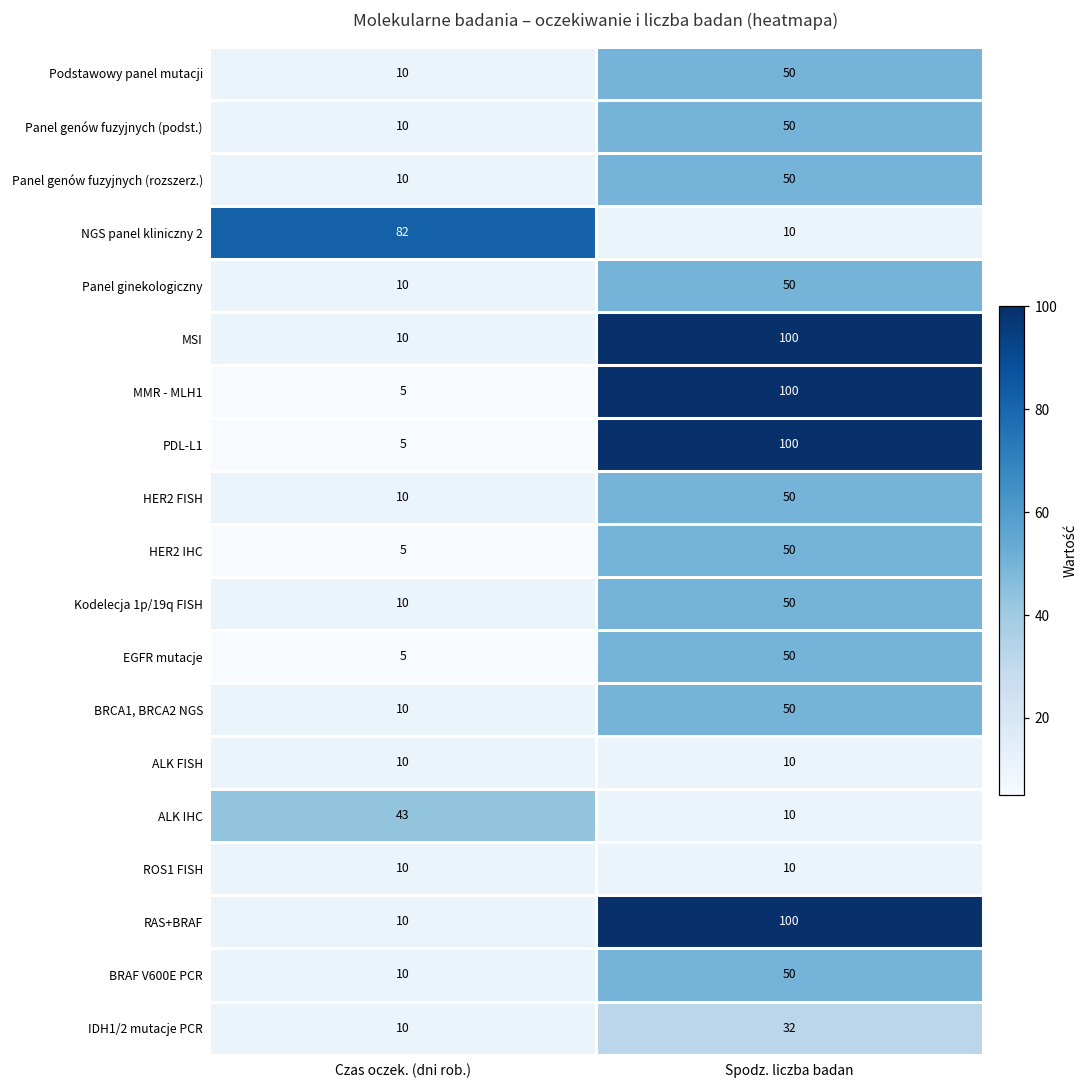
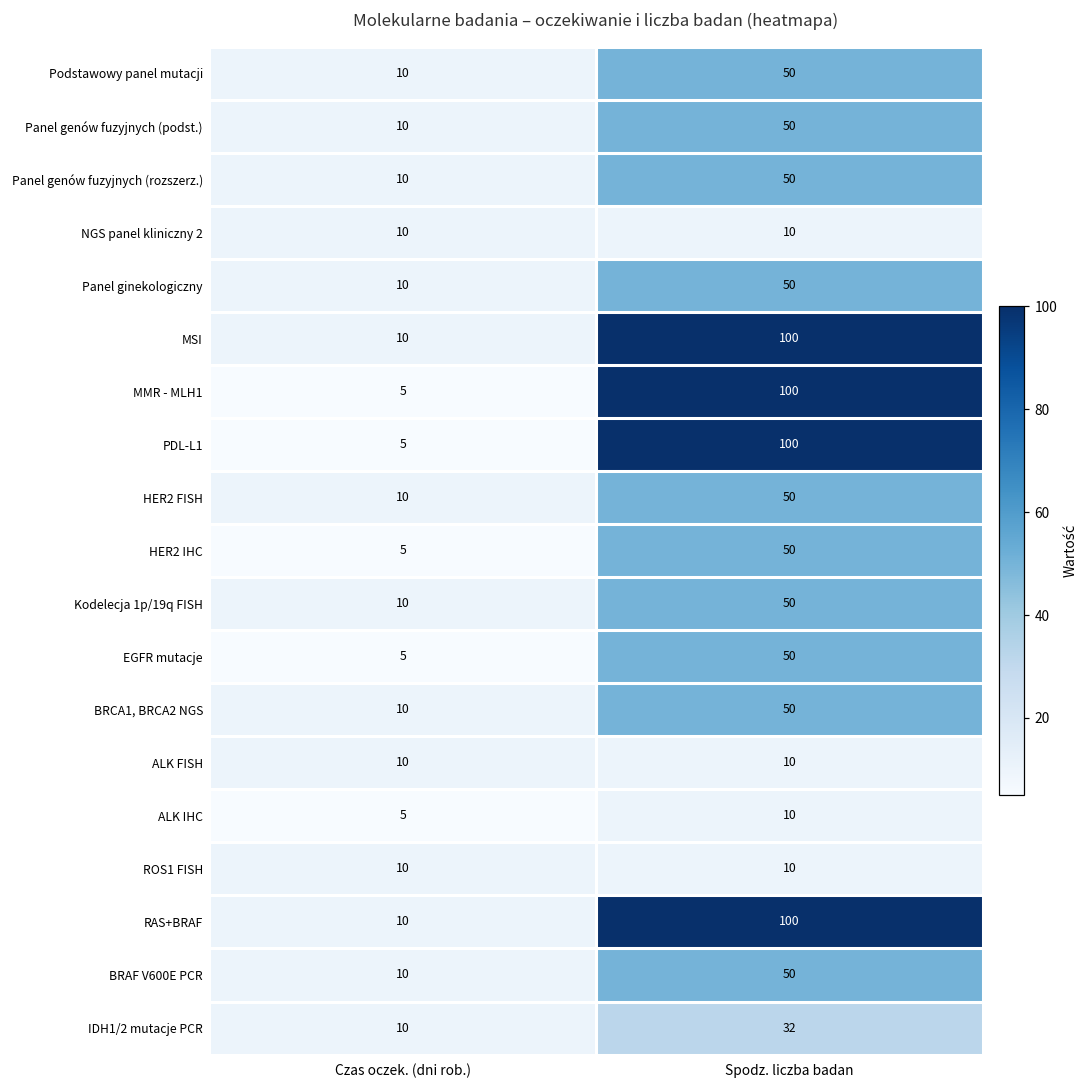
NGS panel kliniczny 2, Czas oczek. (dni rob.): 82 -> 10
ALK IHC, Czas oczek. (dni rob.): 43 -> 5
